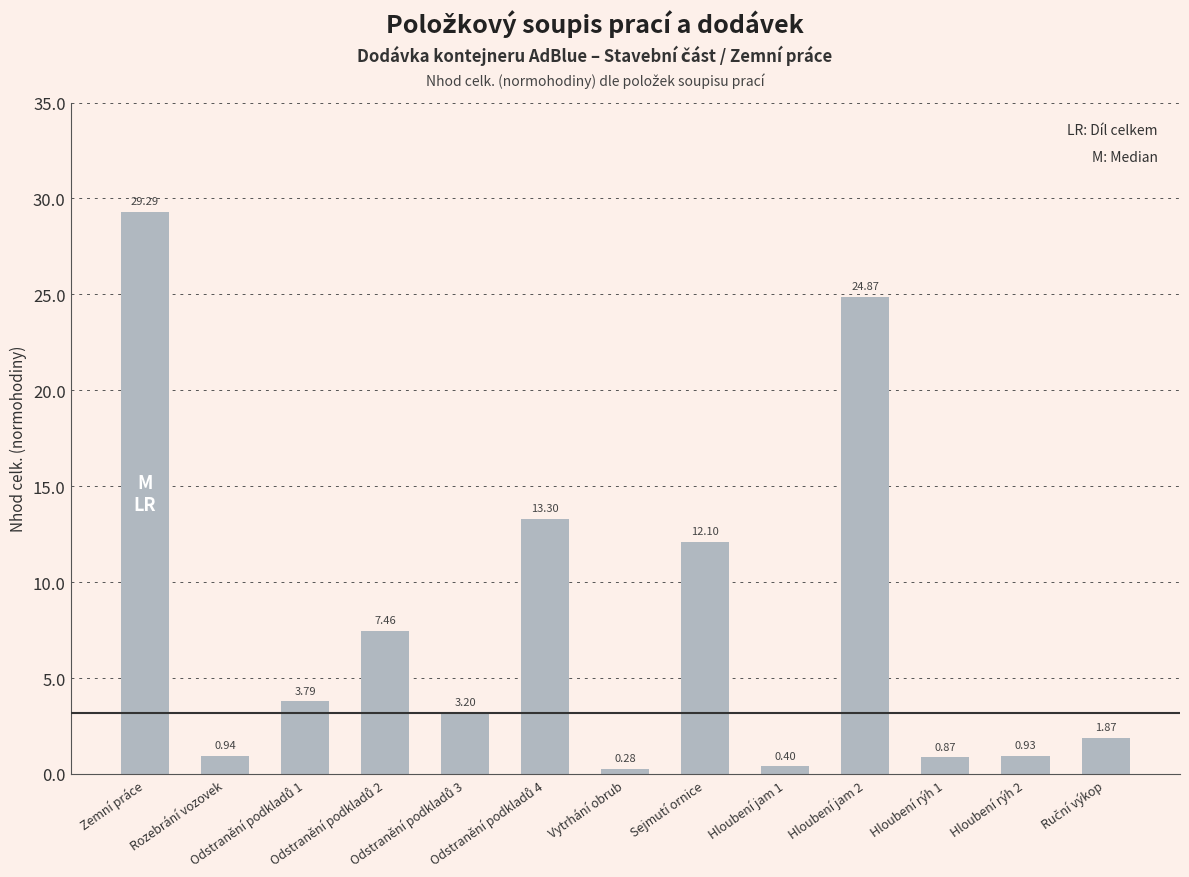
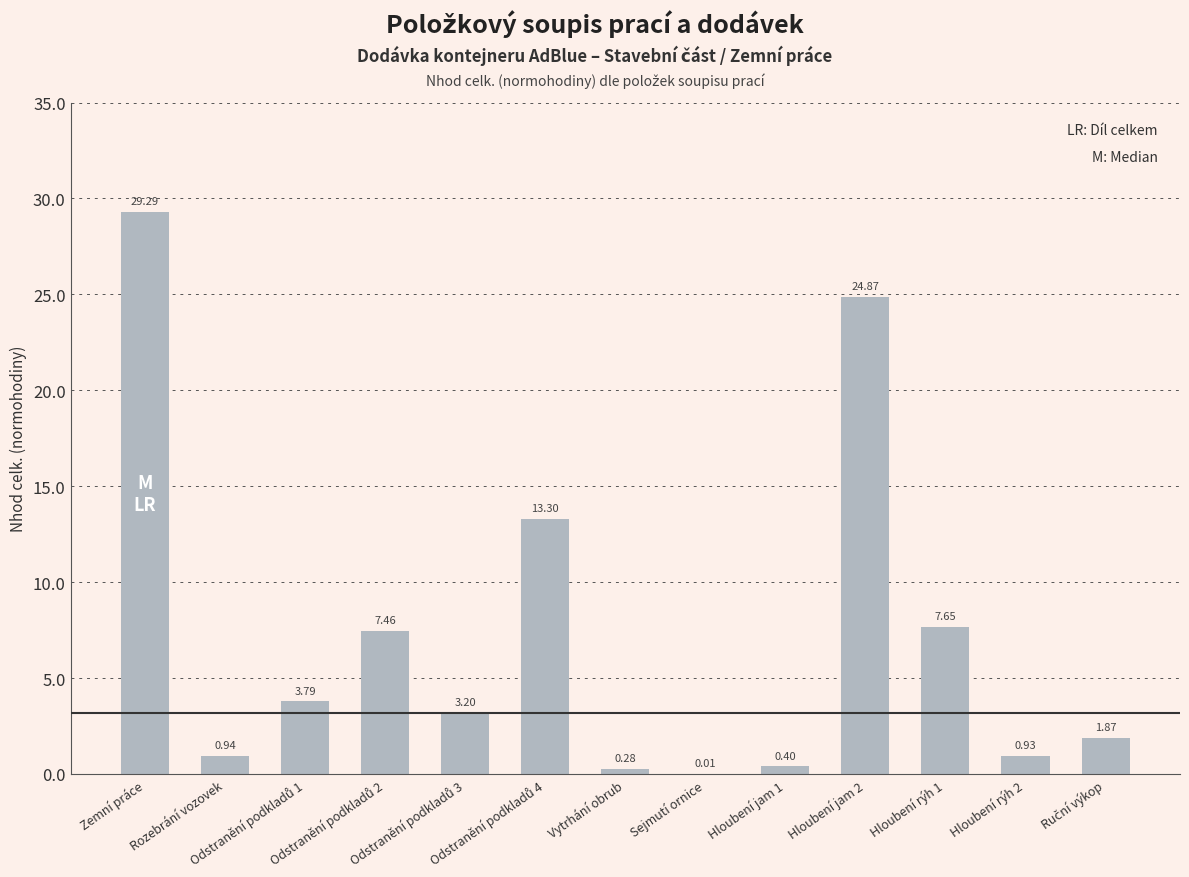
Sejmutí ornice: 12.10 -> 0.01
Hloubení rýh 1: 0.87 -> 7.65
